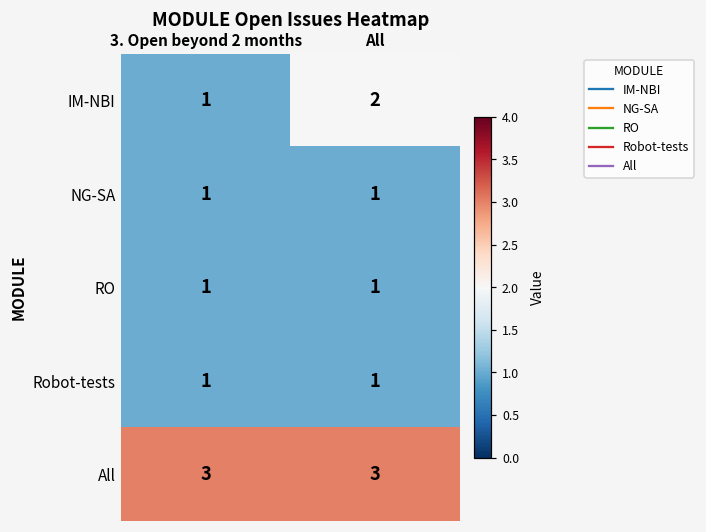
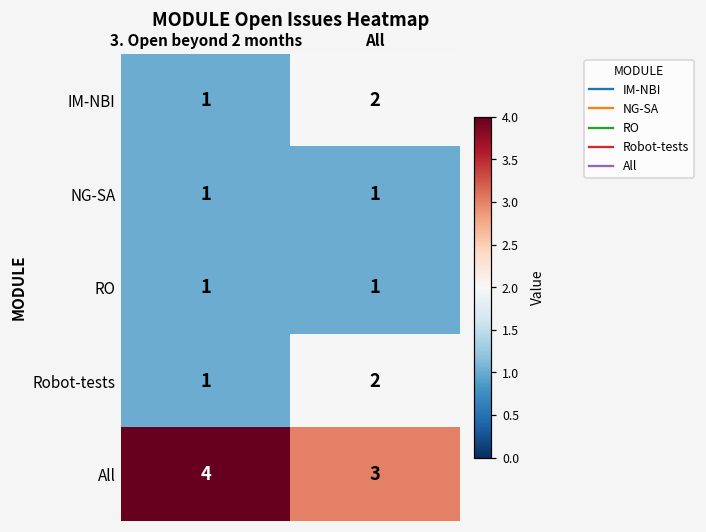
Robot-tests, All: 1 -> 2
All, 3. Open beyond 2 months: 3 -> 4
